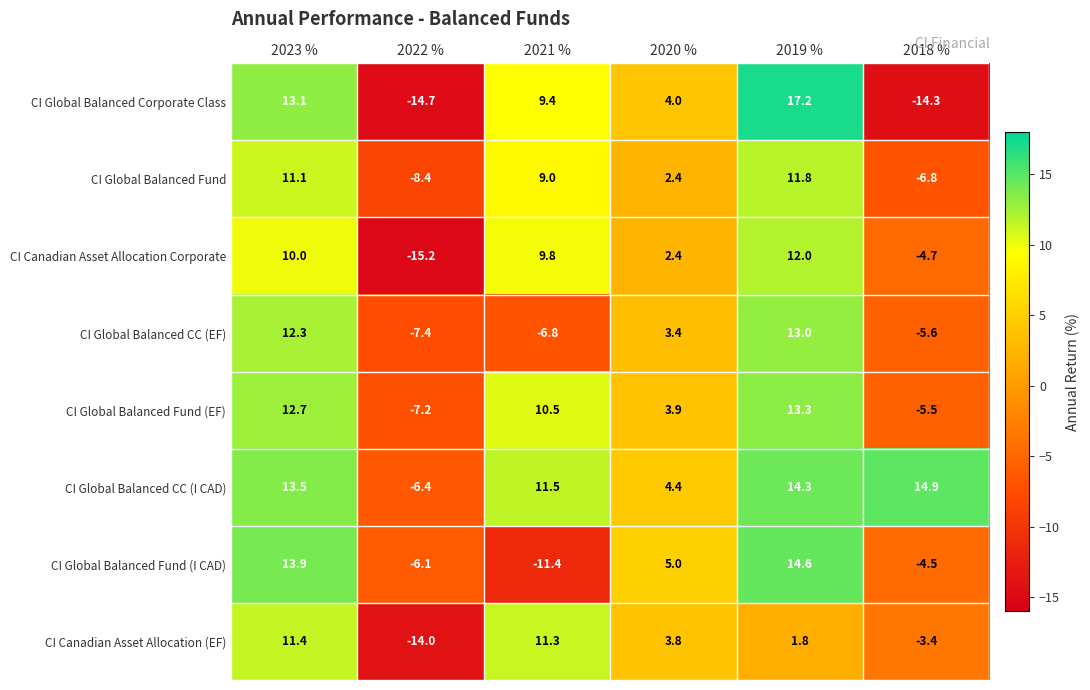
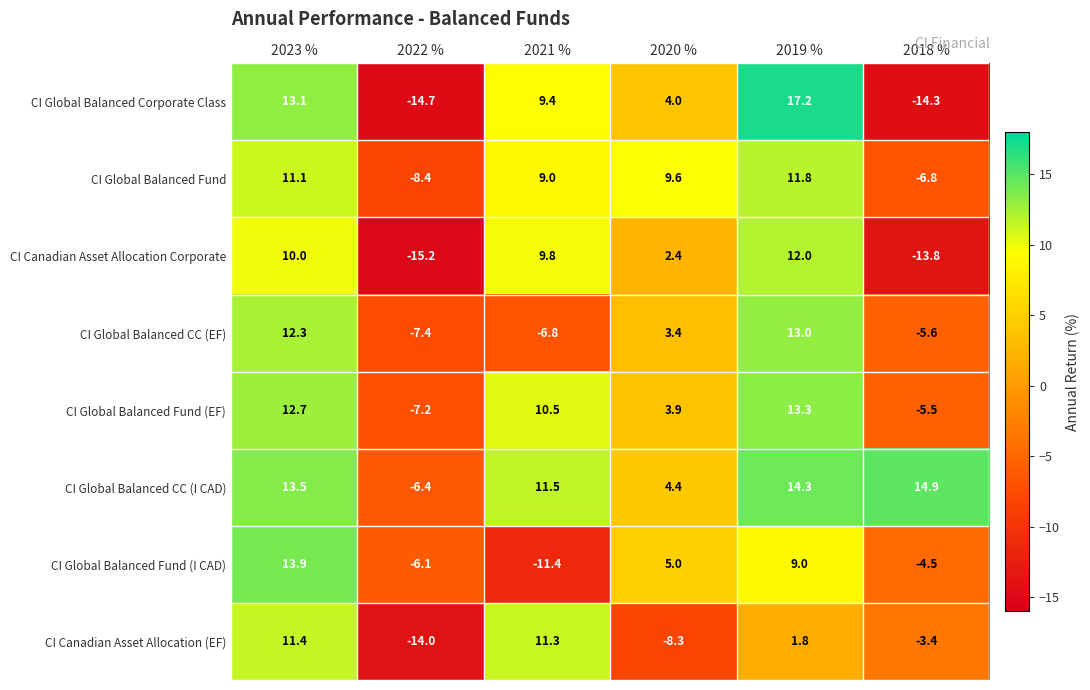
CI Global Balanced Fund, 2020 %: 2.4 -> 9.6
CI Canadian Asset Allocation Corporate, 2018 %: -4.7 -> -13.8
CI Global Balanced Fund (I CAD), 2019 %: 14.6 -> 9.0
CI Canadian Asset Allocation (EF), 2020 %: 3.8 -> -8.3
